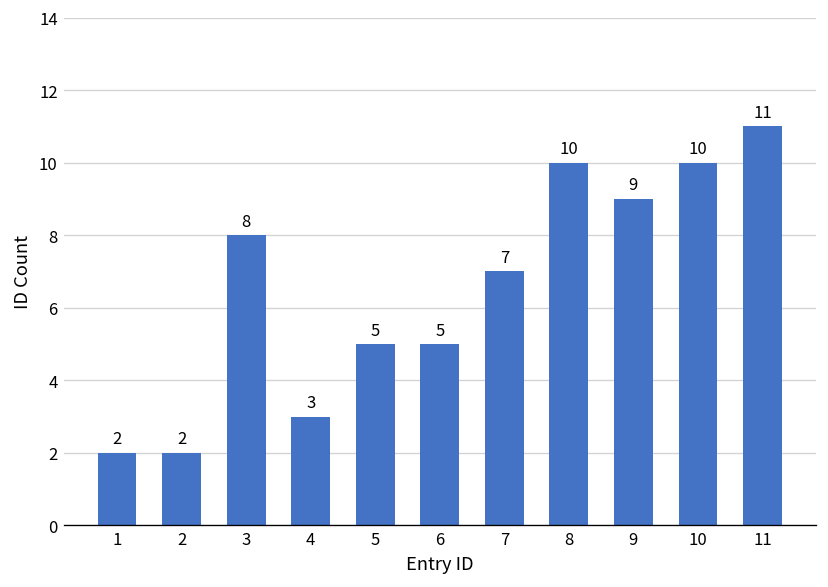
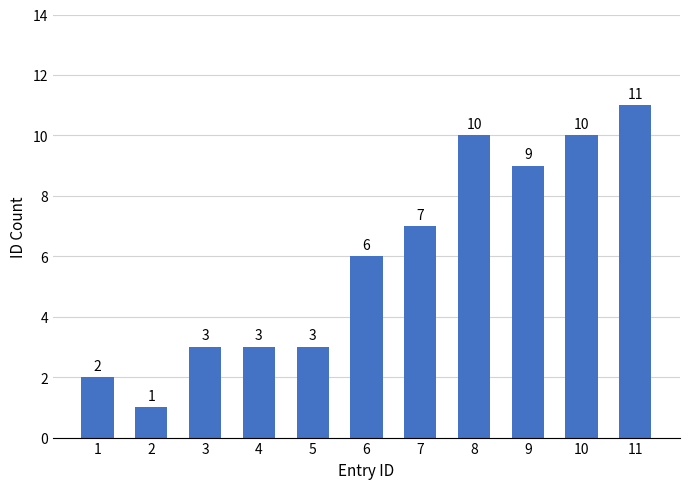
2: 2 -> 1
3: 8 -> 3
5: 5 -> 3
6: 5 -> 6
